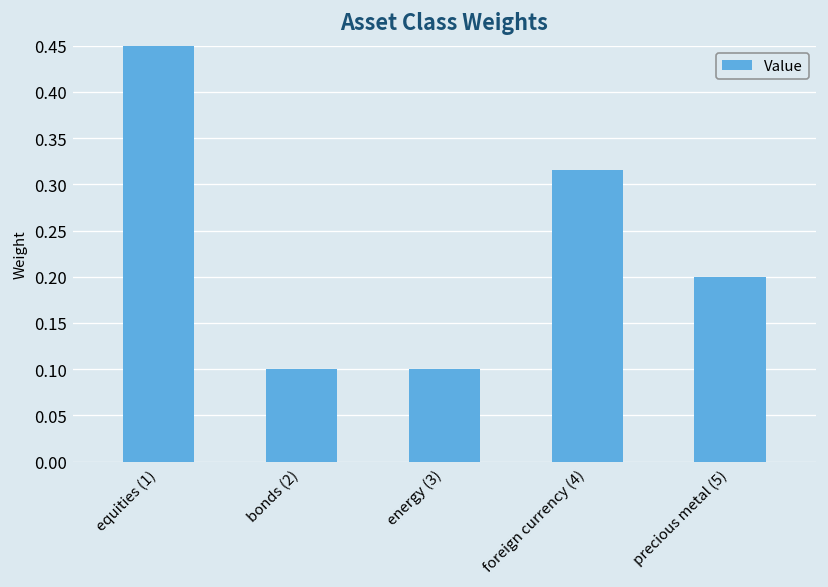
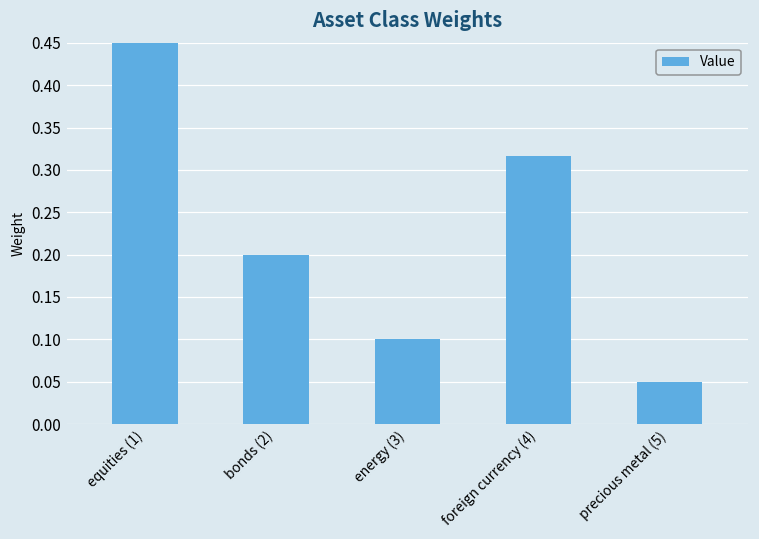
bonds (2): 0.1 -> 0.2
precious metal (5): 0.20 -> 0.05
